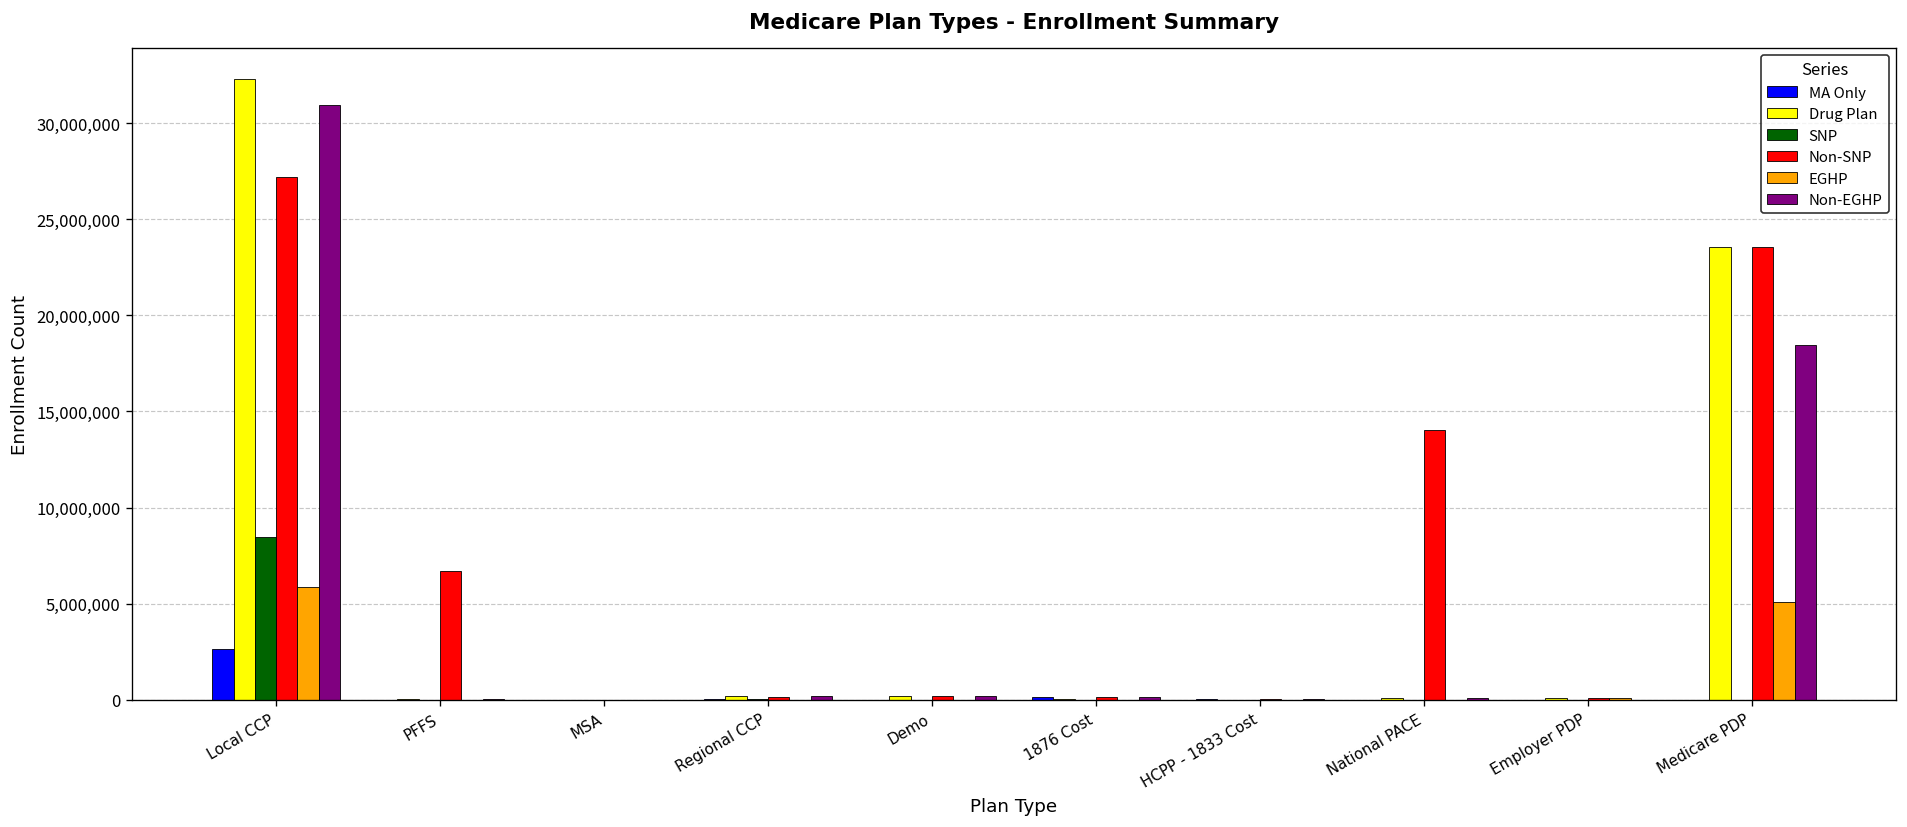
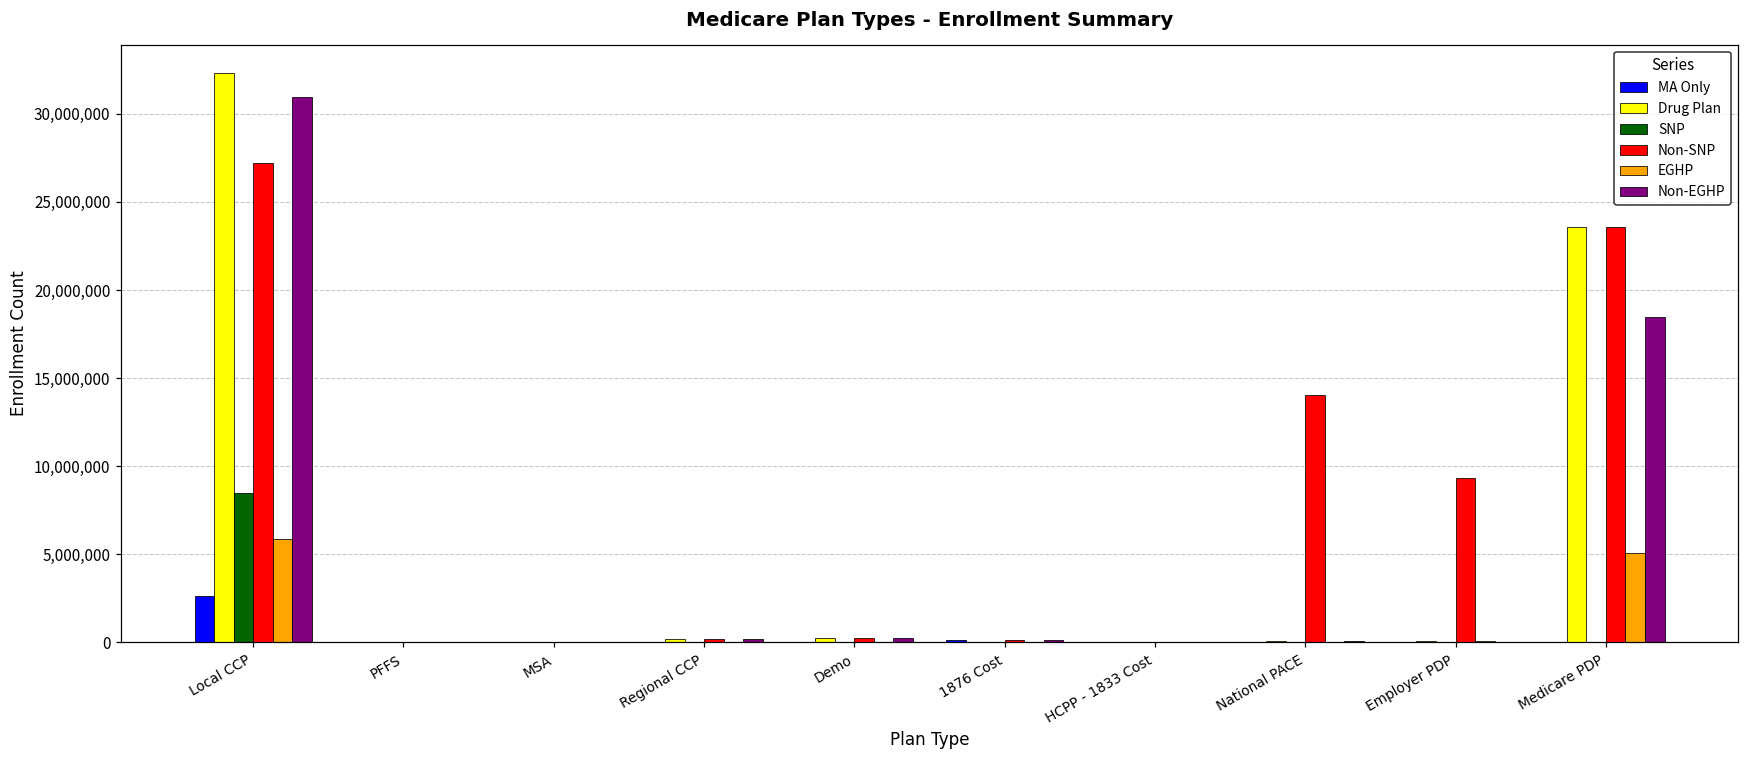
Non-SNP, PFFS: 6,700,000 -> 0
Non-SNP, Employer PDP: 100,000 -> 9,300,000
